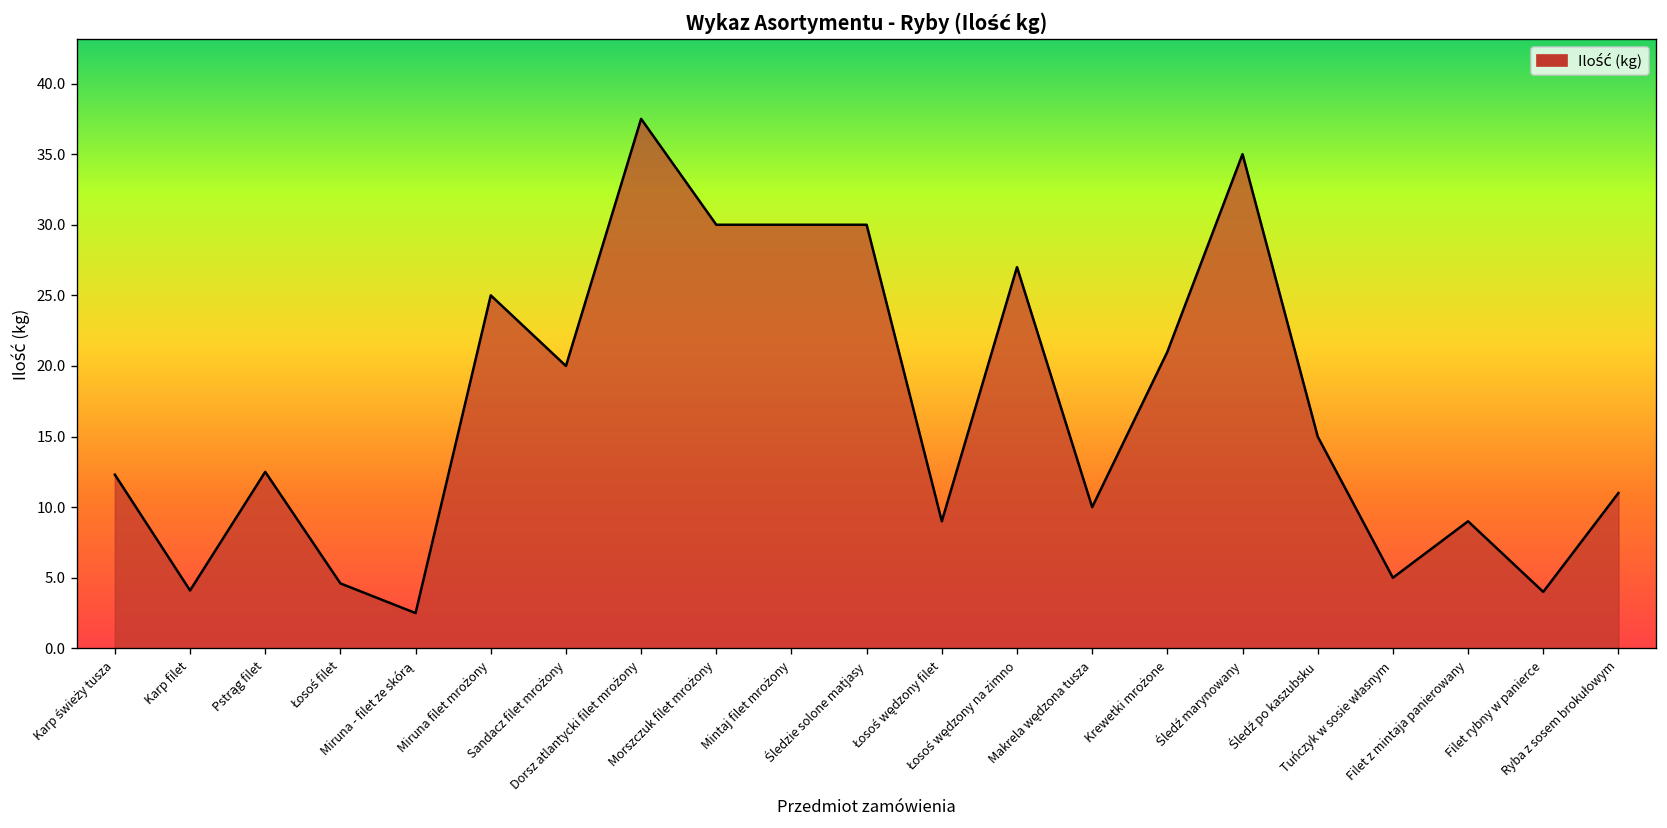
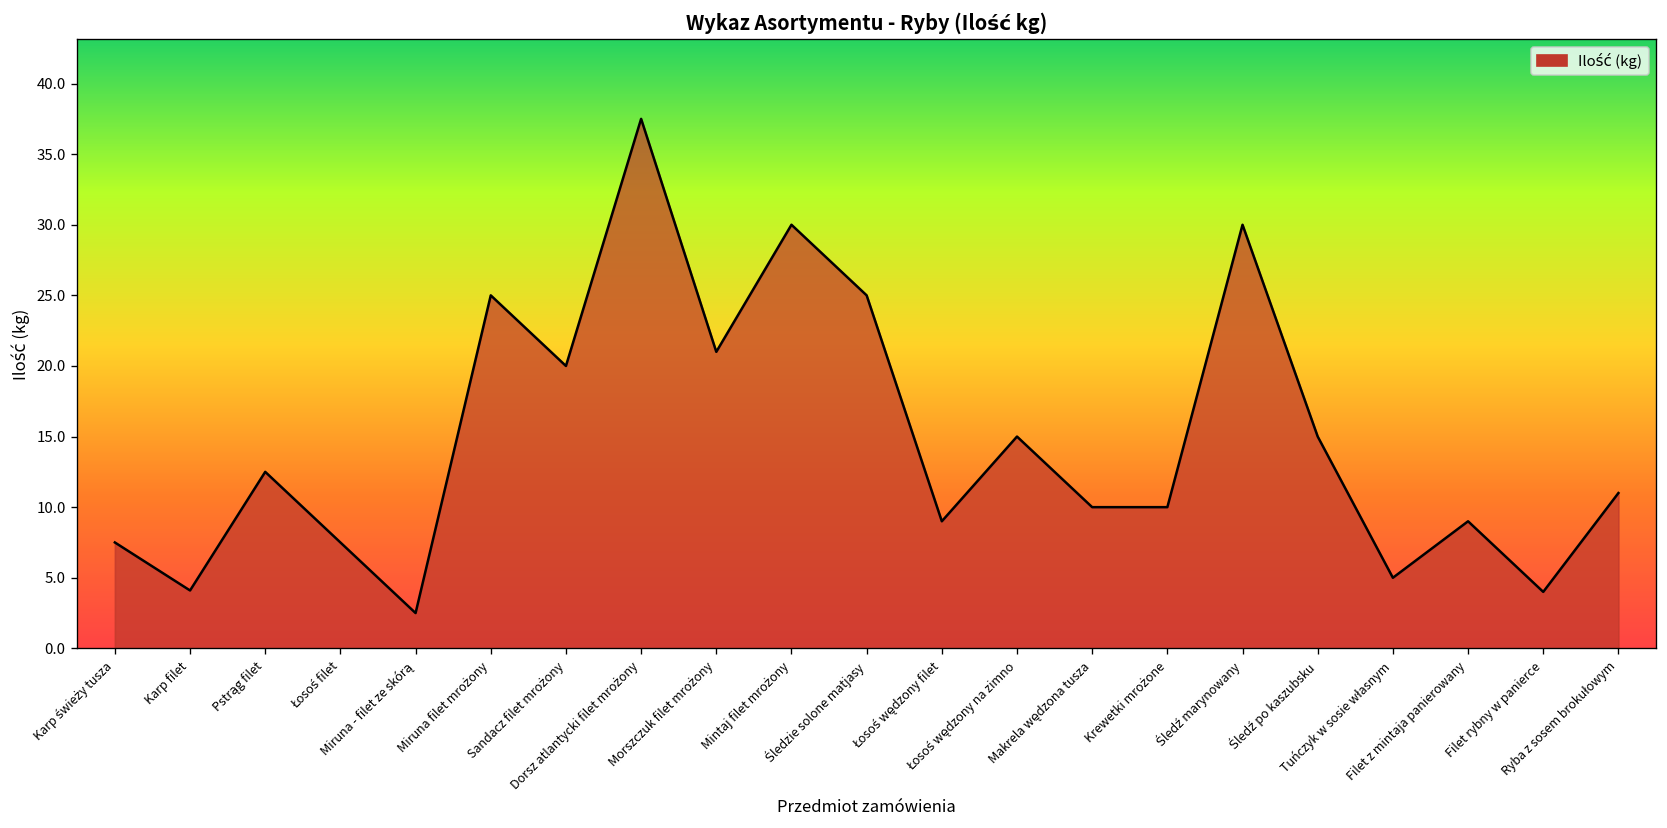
Karp świeży tusza: 12.3 -> 7.5
Łosoś filet: 4.6 -> 7.5
Morszczuk filet mrożony: 30 -> 21
Śledzie solone matjasy: 30 -> 25
Łosoś wędzony na zimno: 27 -> 15
Krewetki mrożone: 21 -> 10
Śledź marynowany: 35 -> 30
